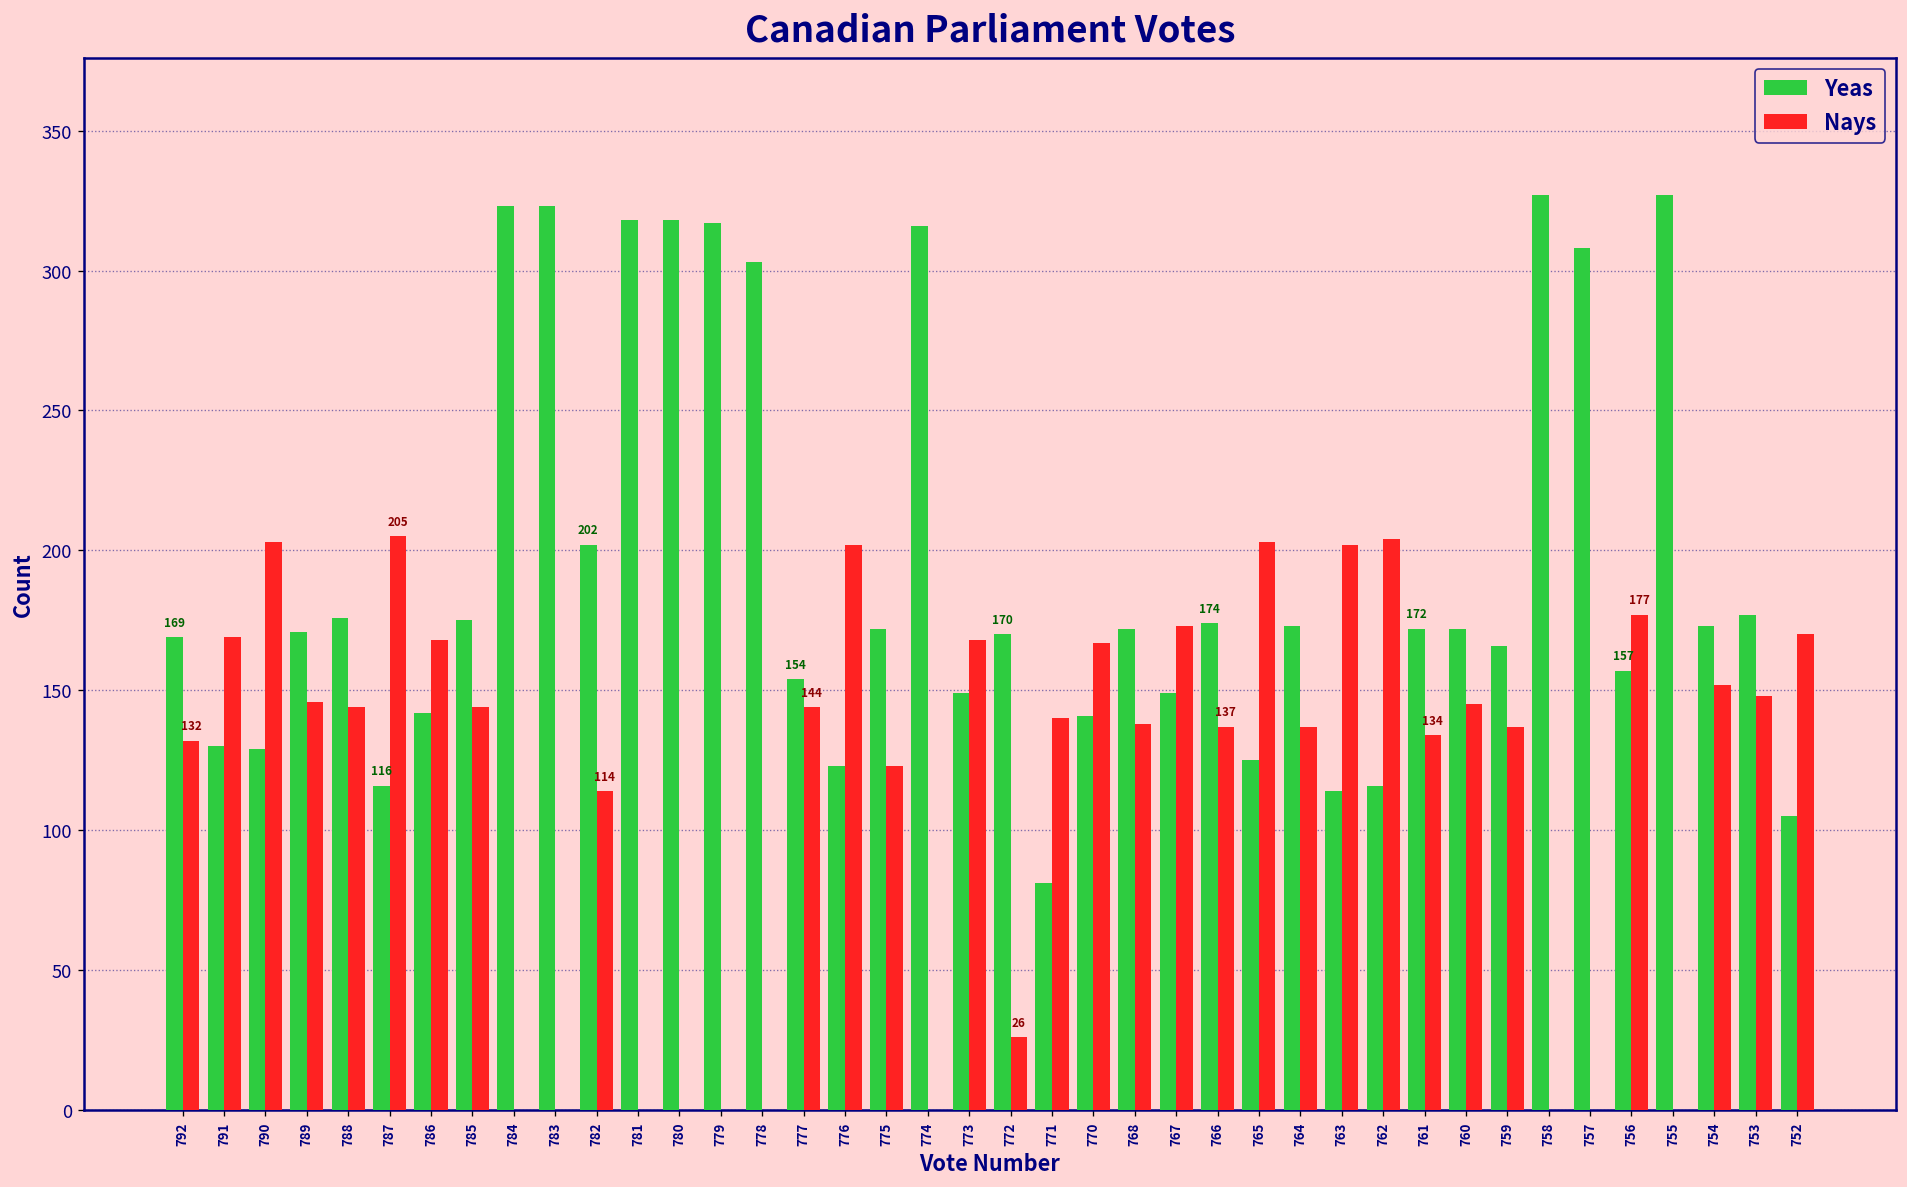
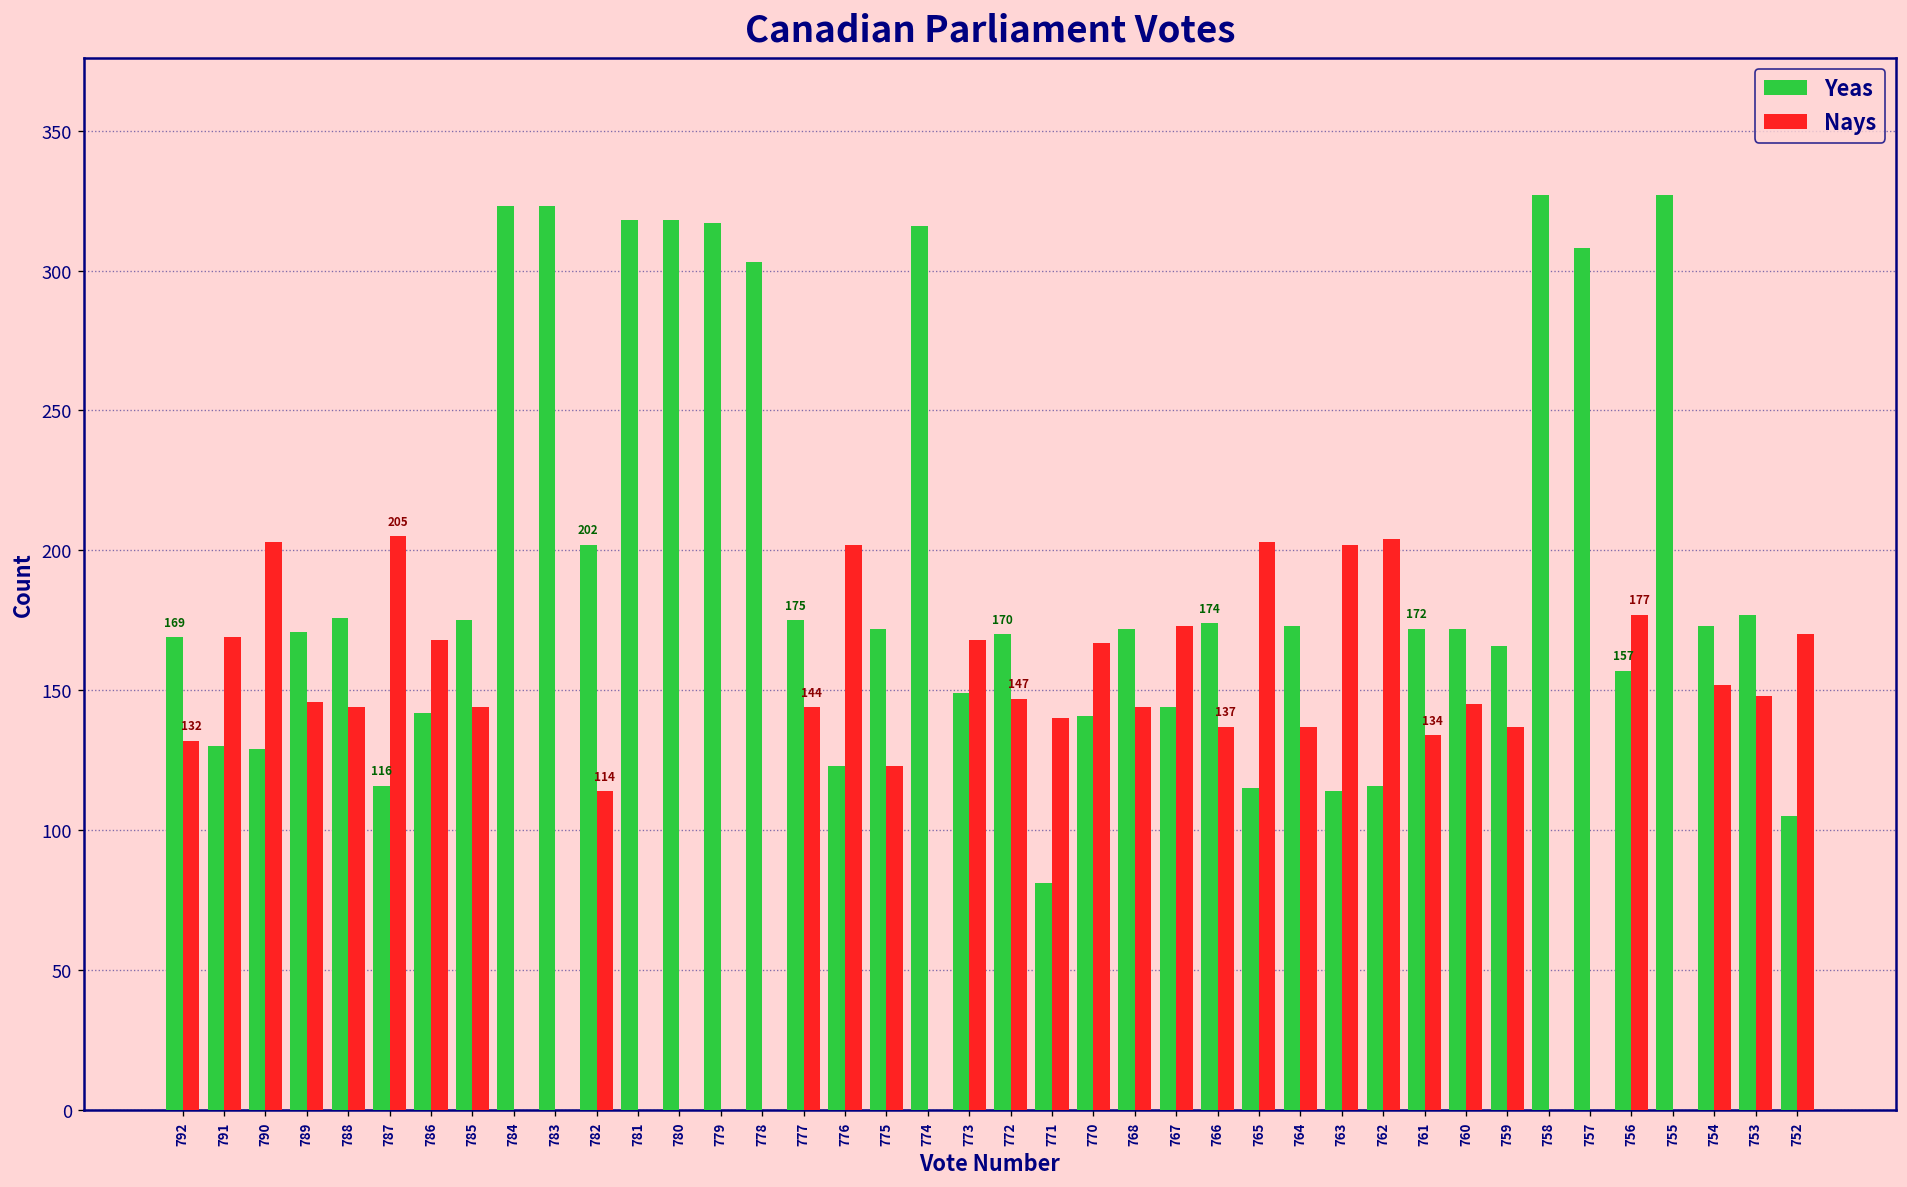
Yeas, 777: 154 -> 175
Nays, 772: 26 -> 147
Nays, 768: 138 -> 144
Yeas, 767: 149 -> 144
Yeas, 765: 125 -> 115
